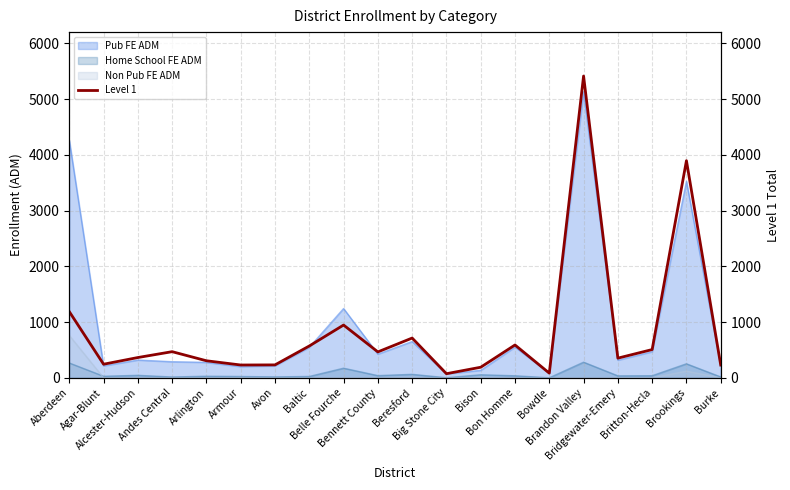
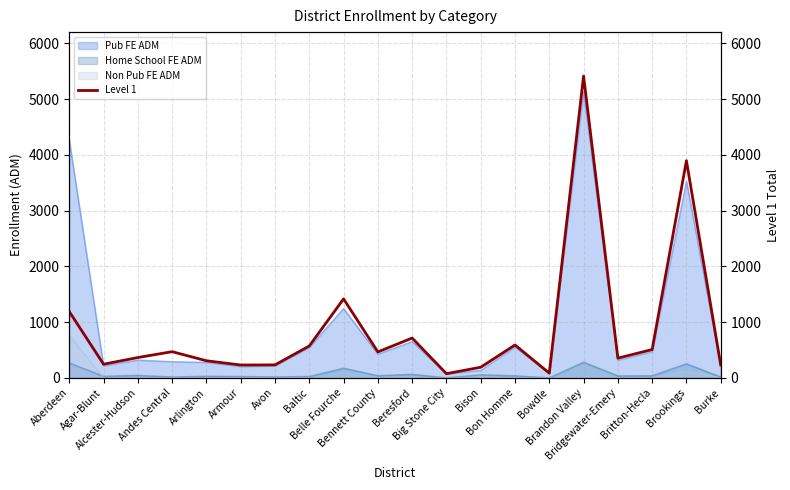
Level 1, Belle Fourche: 900 -> 1400
